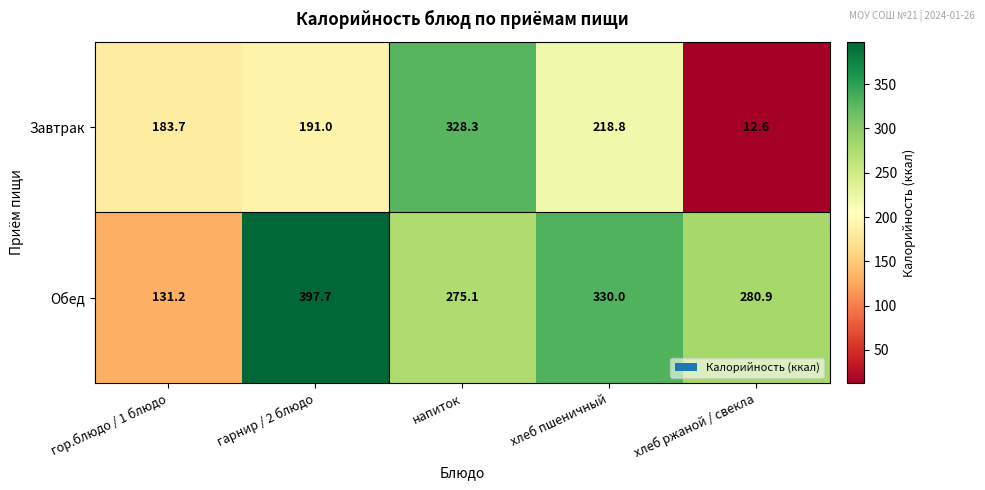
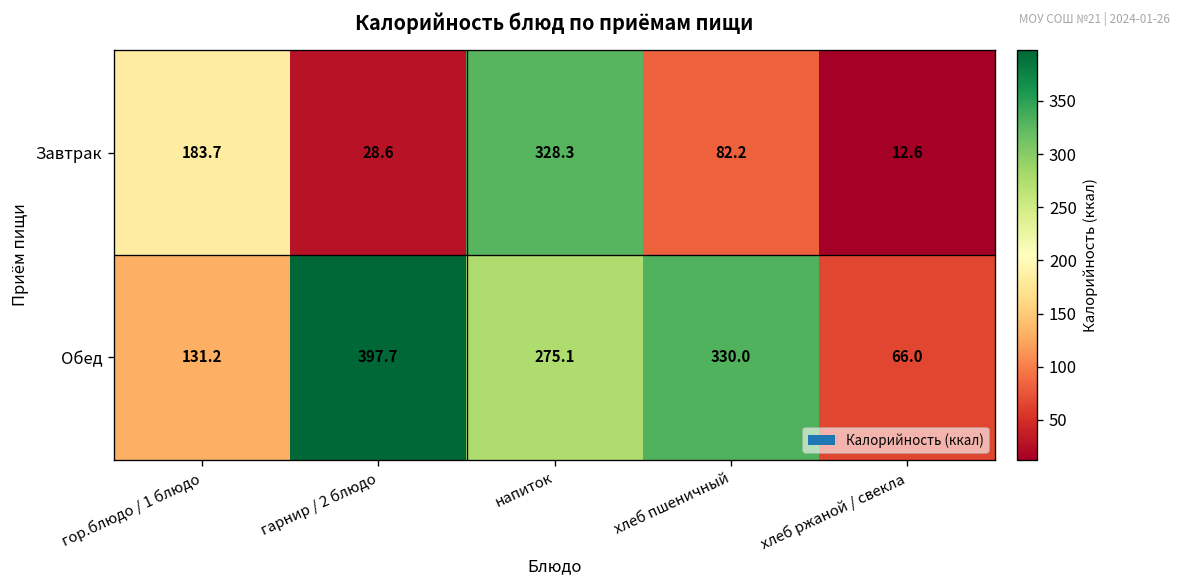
Завтрак, гарнир / 2 блюдо: 191.0 -> 28.6
Завтрак, хлеб пшеничный: 218.8 -> 82.2
Обед, хлеб ржаной / свекла: 280.9 -> 66.0
